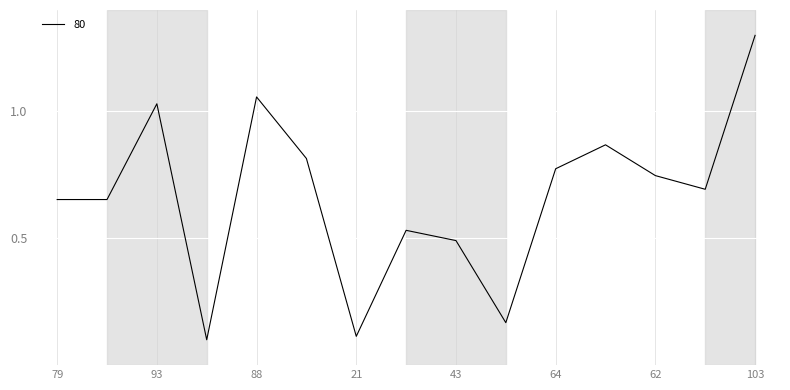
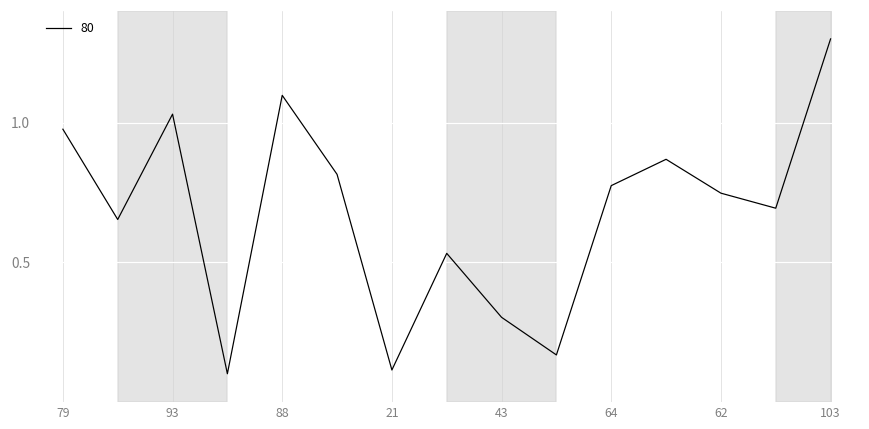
79: 0.65 -> 0.98
88: 1.06 -> 1.10
43: 0.49 -> 0.30
